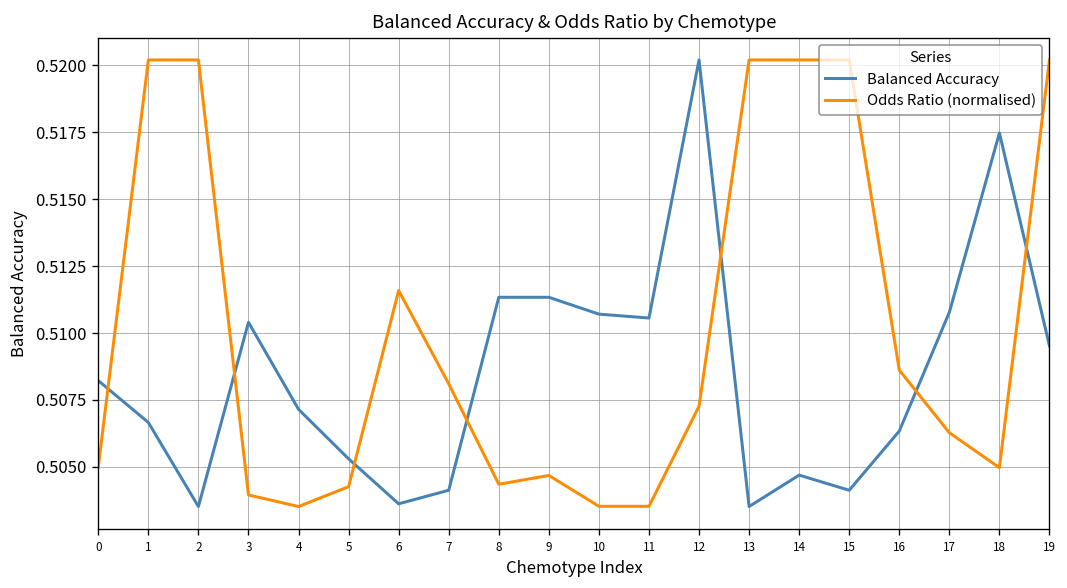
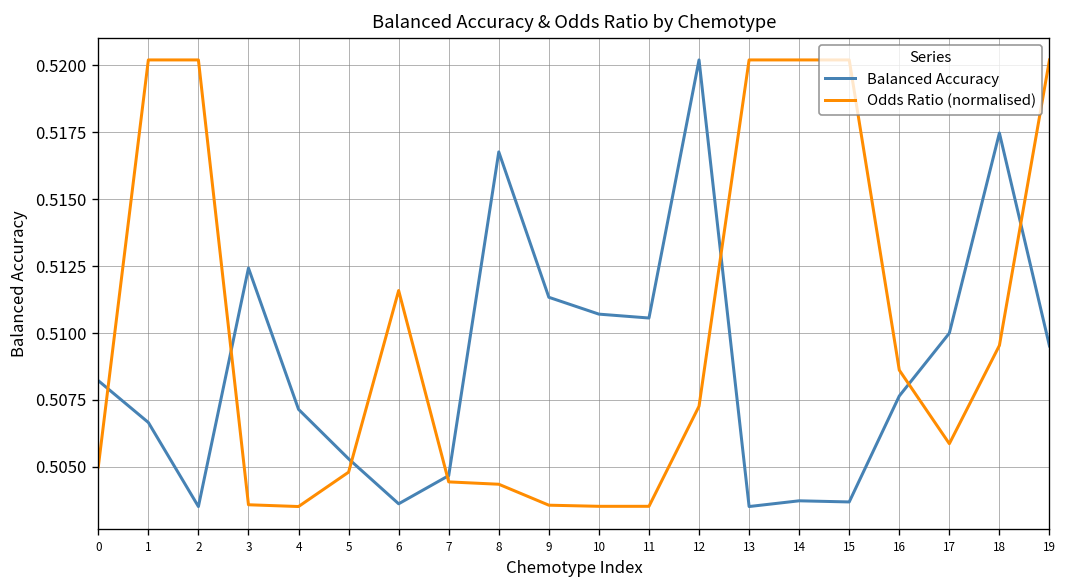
Balanced Accuracy, 3: 0.5104 -> 0.5124
Odds Ratio (normalised), 3: 0.5040 -> 0.5036
Odds Ratio (normalised), 5: 0.5043 -> 0.5048
Balanced Accuracy, 7: 0.5041 -> 0.5047
Odds Ratio (normalised), 7: 0.5081 -> 0.5044
Balanced Accuracy, 8: 0.5113 -> 0.5168
Odds Ratio (normalised), 9: 0.5047 -> 0.5036
Balanced Accuracy, 14: 0.5047 -> 0.5037
Balanced Accuracy, 15: 0.5041 -> 0.5037
Balanced Accuracy, 16: 0.5063 -> 0.5076
Balanced Accuracy, 17: 0.5108 -> 0.5100
Odds Ratio (normalised), 17: 0.5063 -> 0.5059
Odds Ratio (normalised), 18: 0.5050 -> 0.5095
